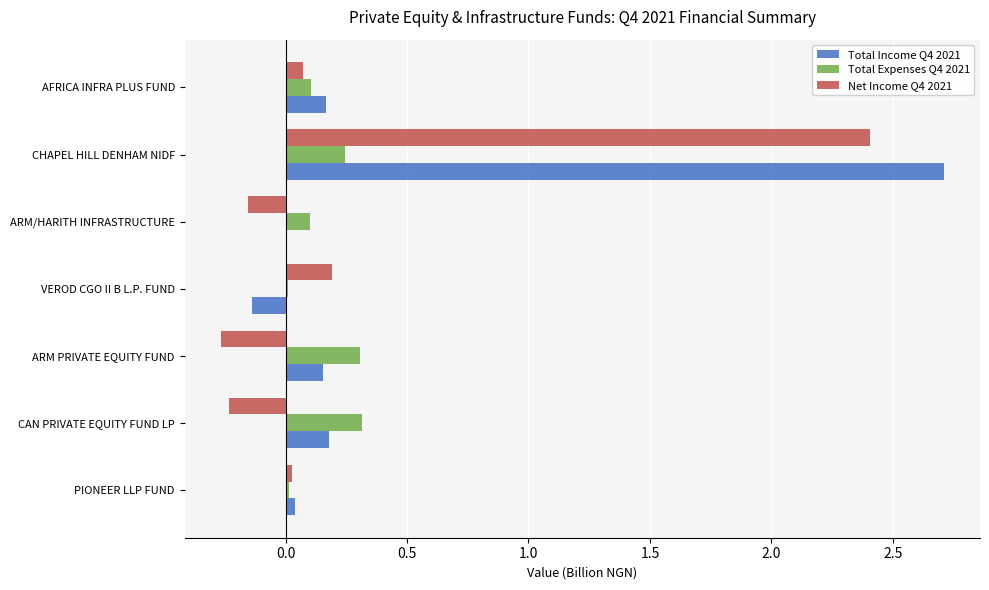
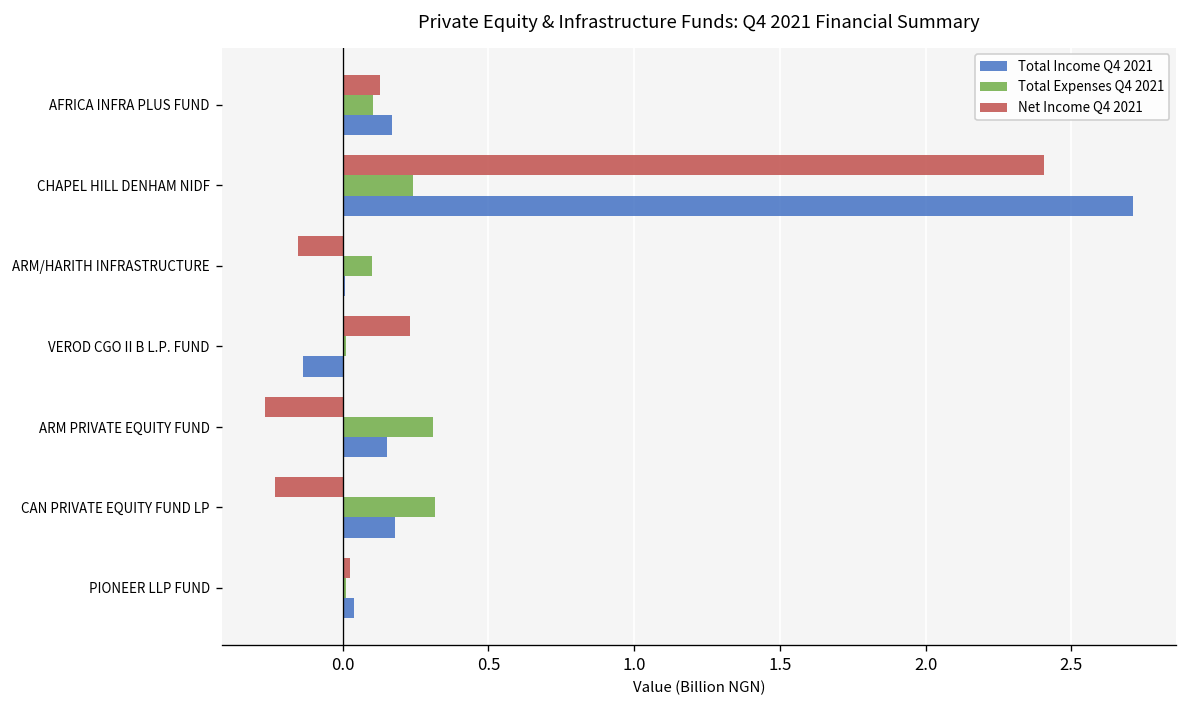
Net Income Q4 2021, AFRICA INFRA PLUS FUND: 0.07 -> 0.13
Net Income Q4 2021, VEROD CGO II B L.P. FUND: 0.19 -> 0.23
